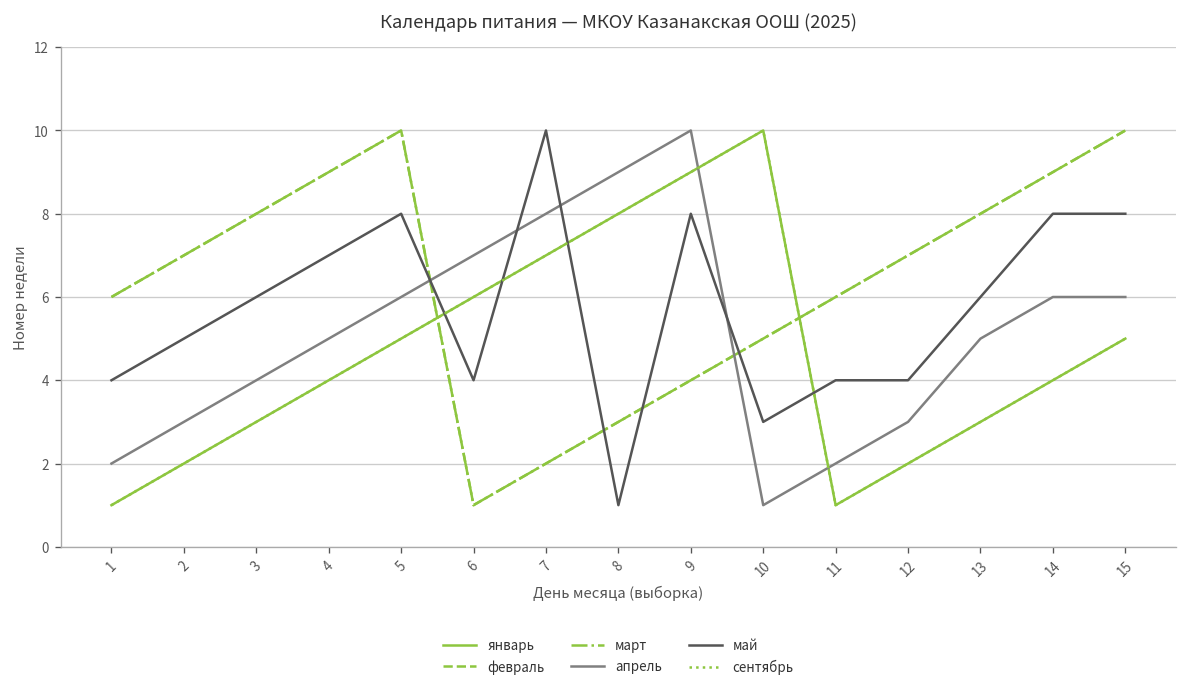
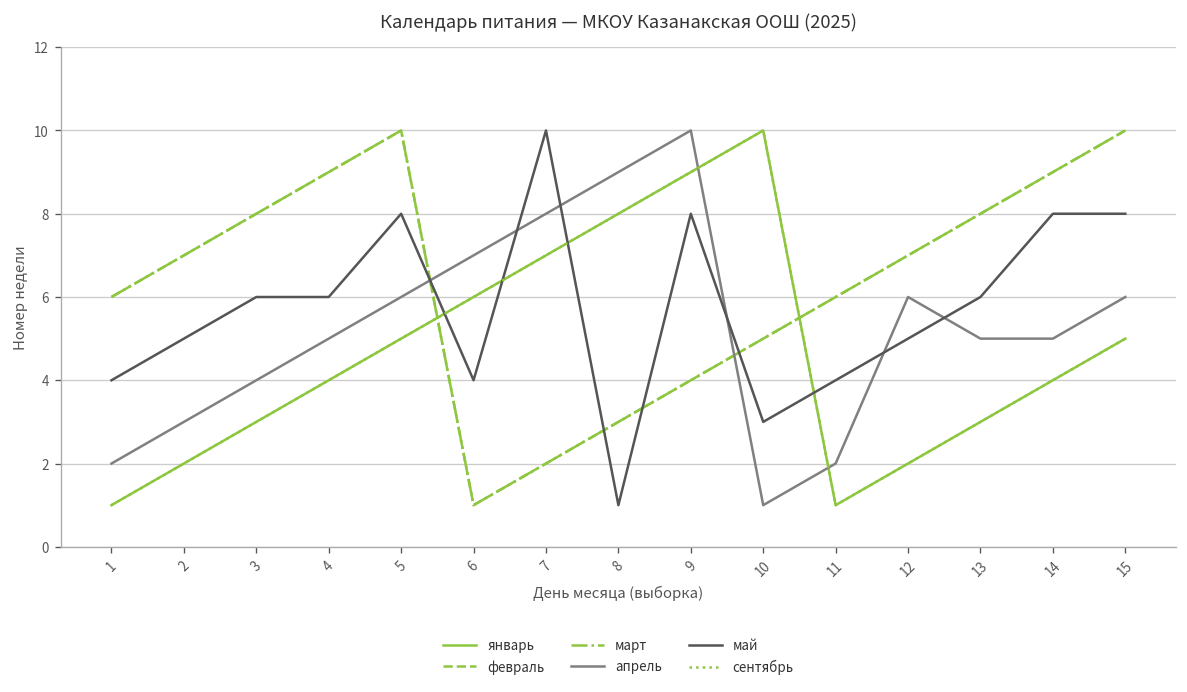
май, 4: 7 -> 6
апрель, 12: 3 -> 6
май, 12: 4 -> 5
апрель, 14: 6 -> 5
